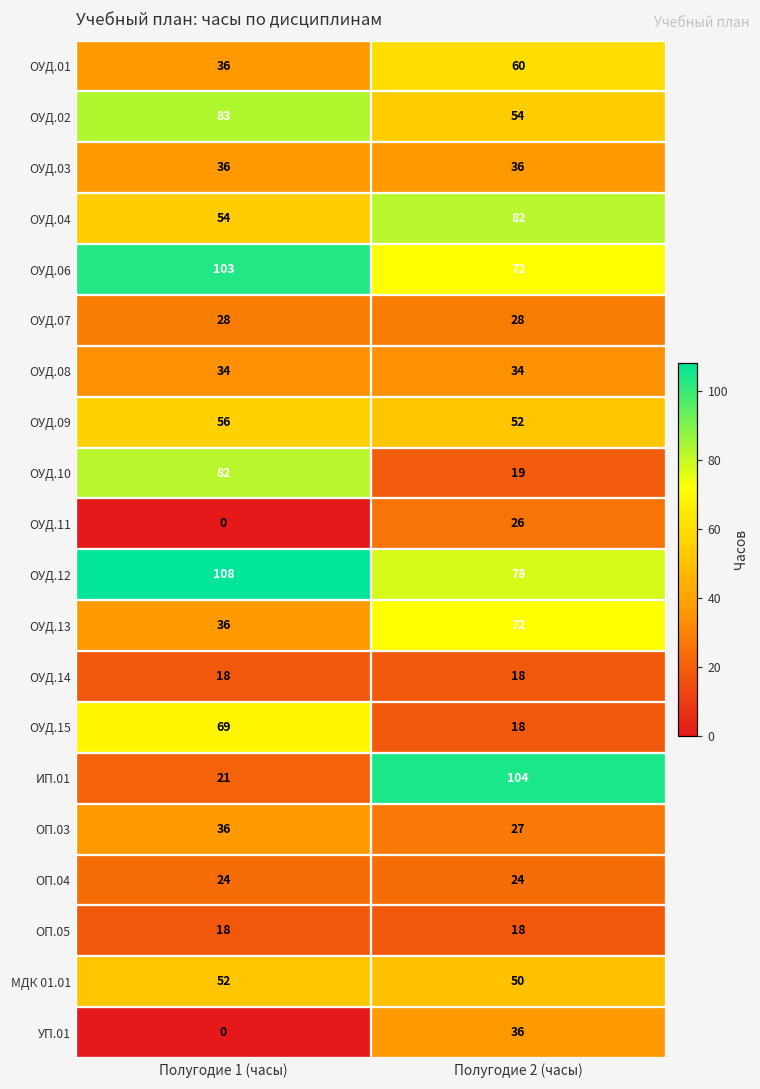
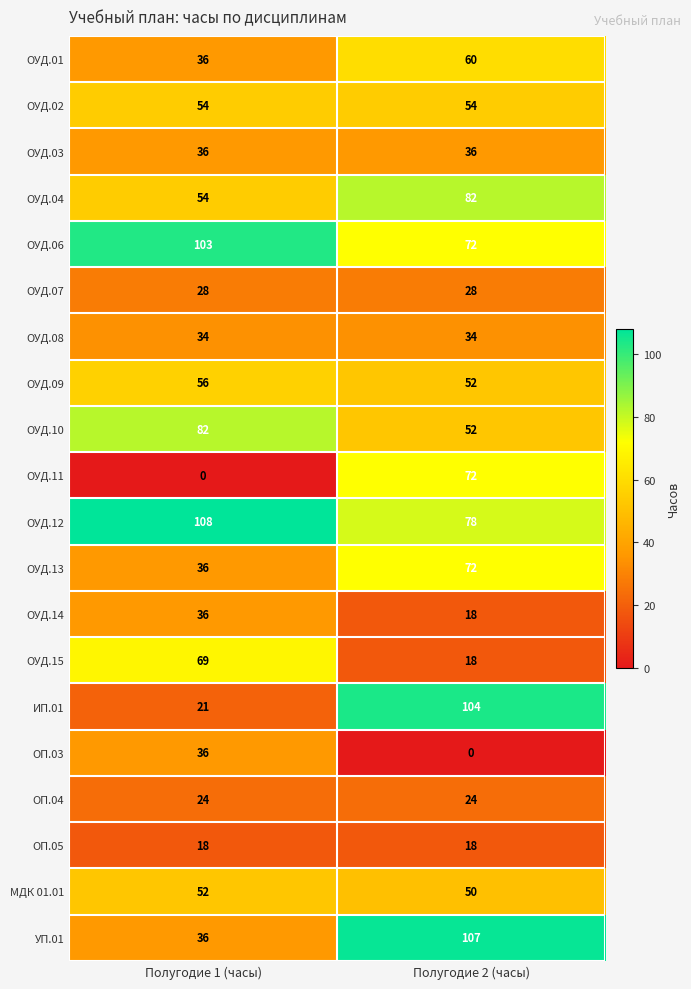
ОУД.02, Полугодие 1 (часы): 83 -> 54
ОУД.10, Полугодие 2 (часы): 19 -> 52
ОУД.11, Полугодие 2 (часы): 26 -> 72
ОУД.14, Полугодие 1 (часы): 18 -> 36
ОП.03, Полугодие 2 (часы): 27 -> 0
УП.01, Полугодие 1 (часы): 0 -> 36
УП.01, Полугодие 2 (часы): 36 -> 107
